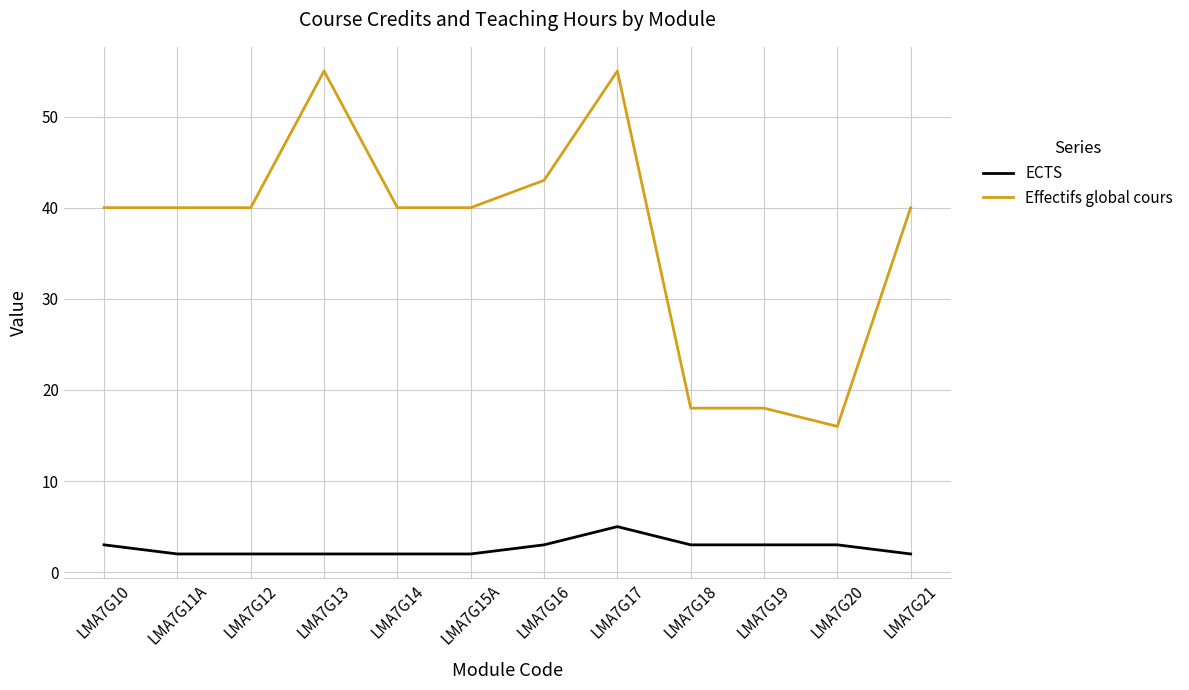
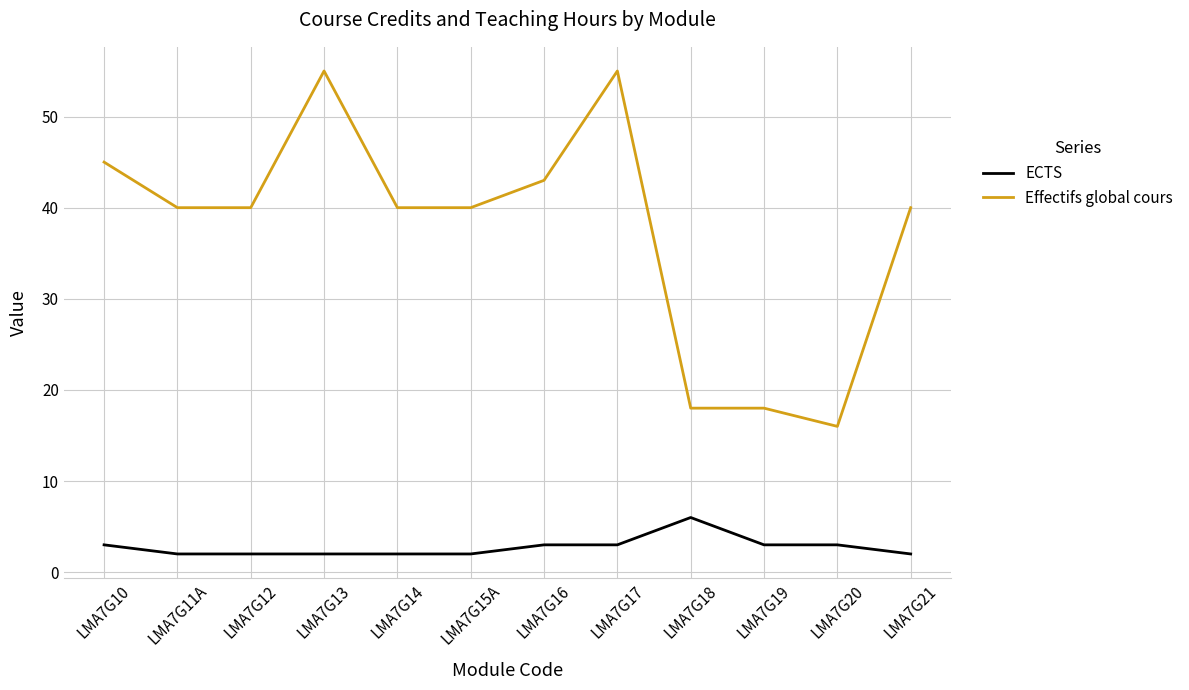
Effectifs global cours, LMA7G10: 40 -> 45
ECTS, LMA7G17: 5 -> 3
ECTS, LMA7G18: 3 -> 6
